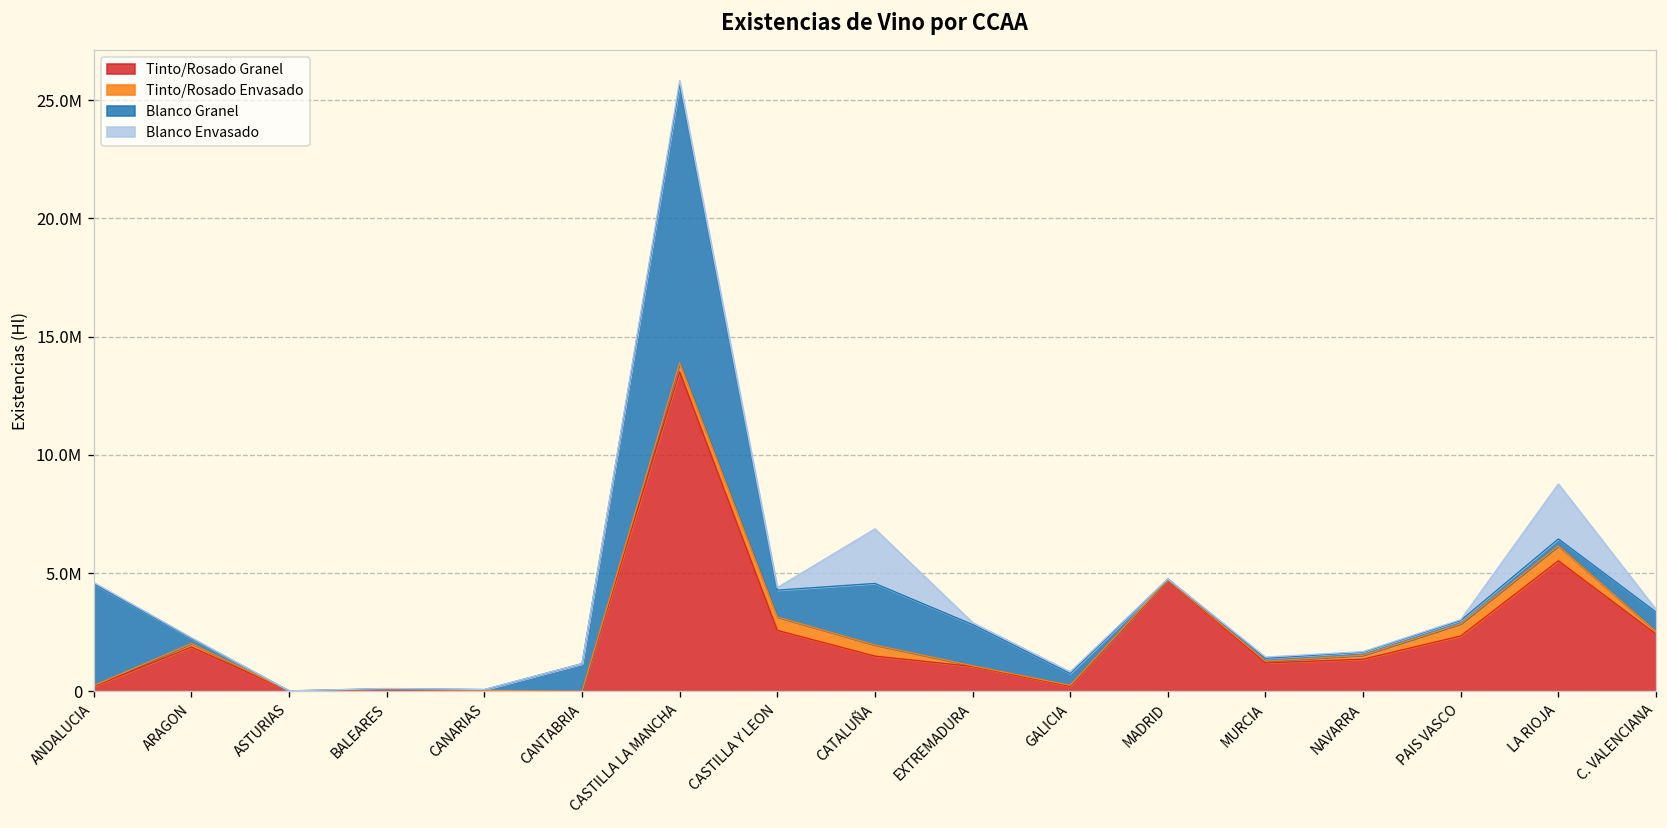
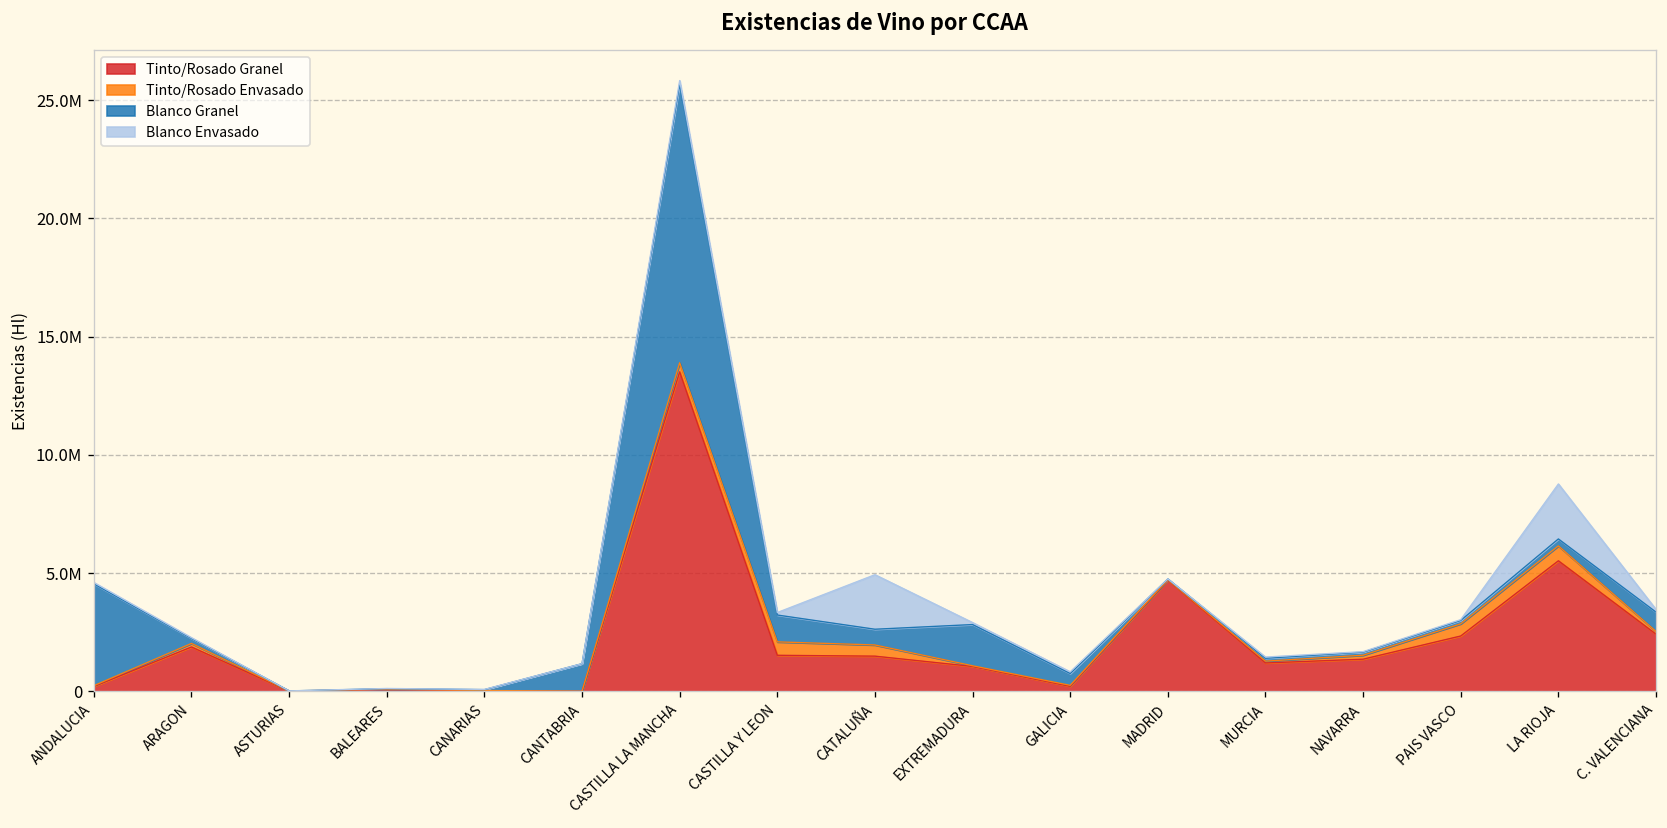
Tinto/Rosado Granel, CASTILLA Y LEON: 2600000 -> 1500000
Blanco Granel, CATALUÑA: 2600000 -> 700000
